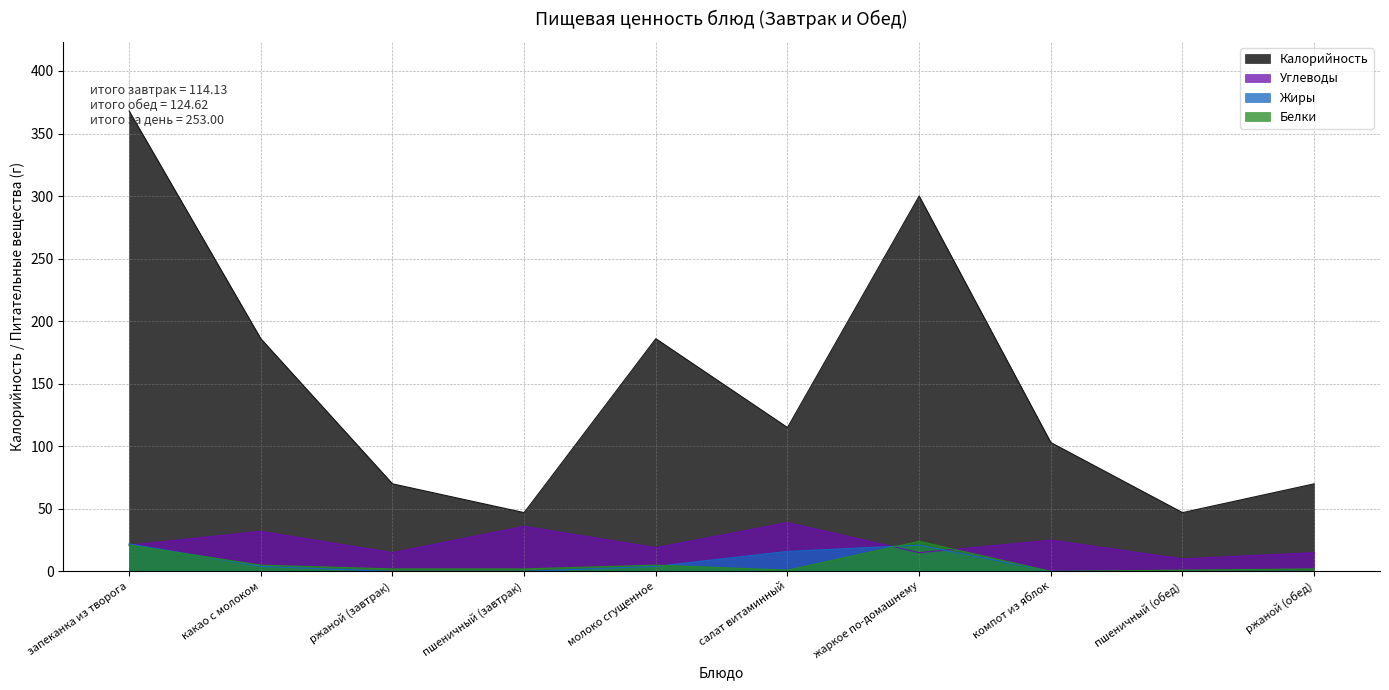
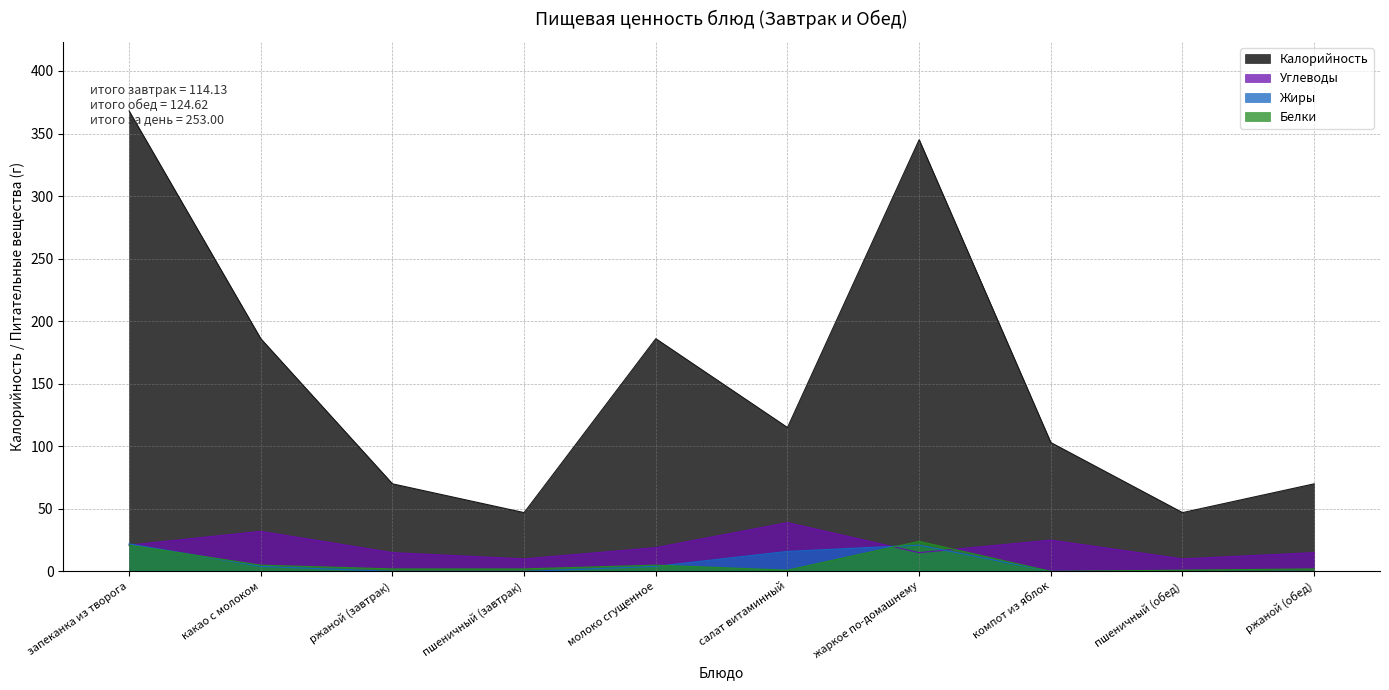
Углеводы, пшеничный (завтрак): 36 -> 10
Калорийность, жаркое по-домашнему: 300 -> 345
